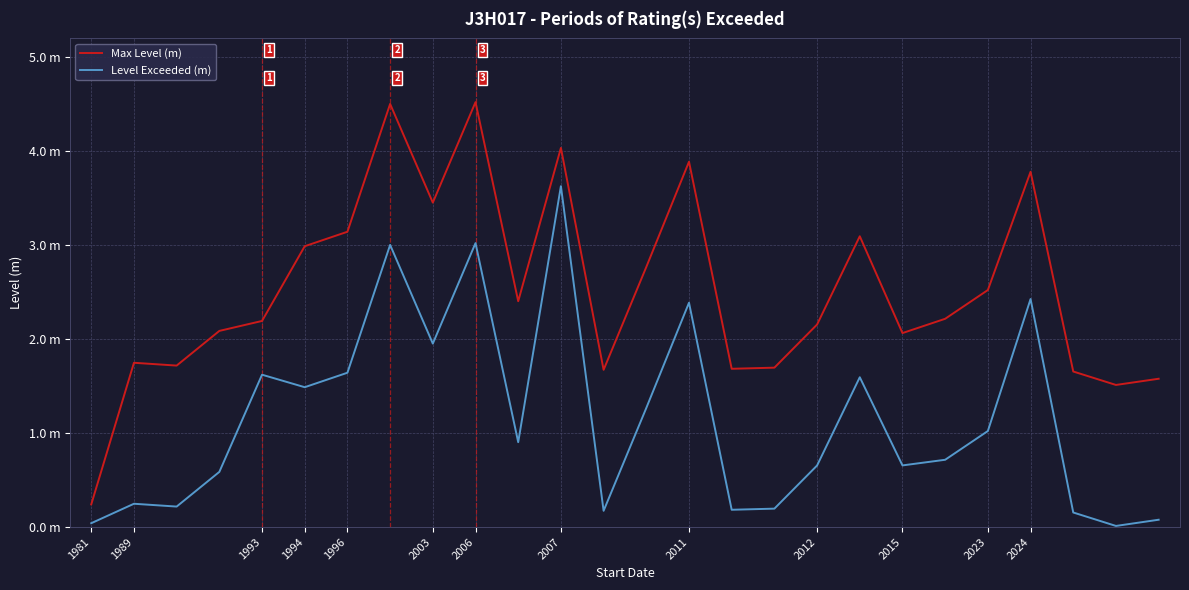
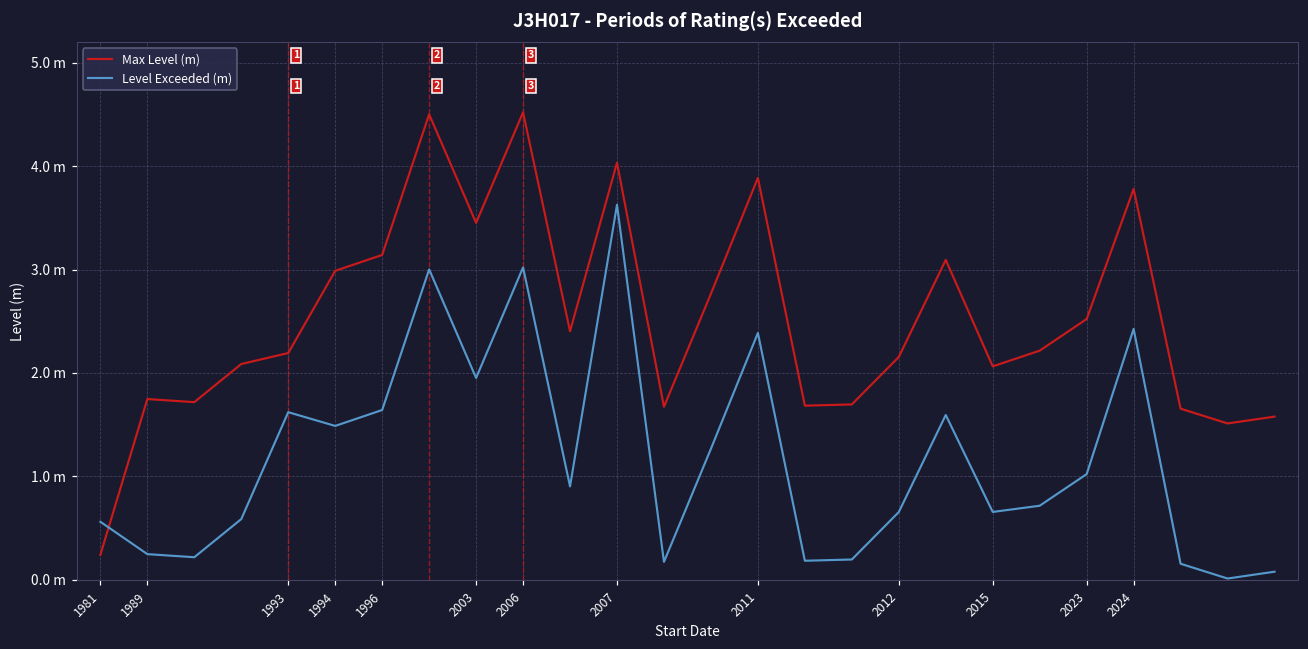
Level Exceeded (m), 1981: 0.0 m -> 0.6 m
